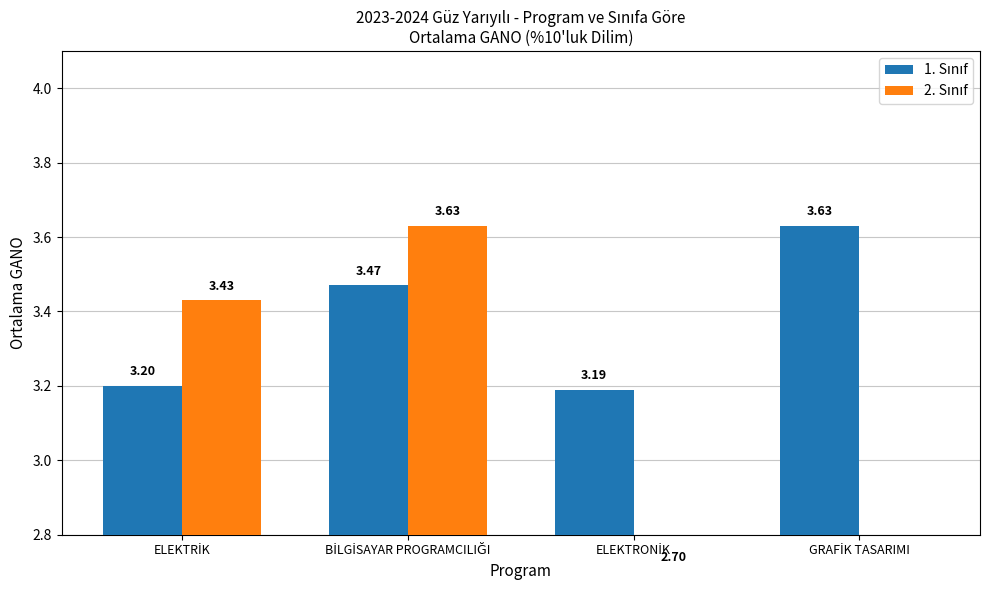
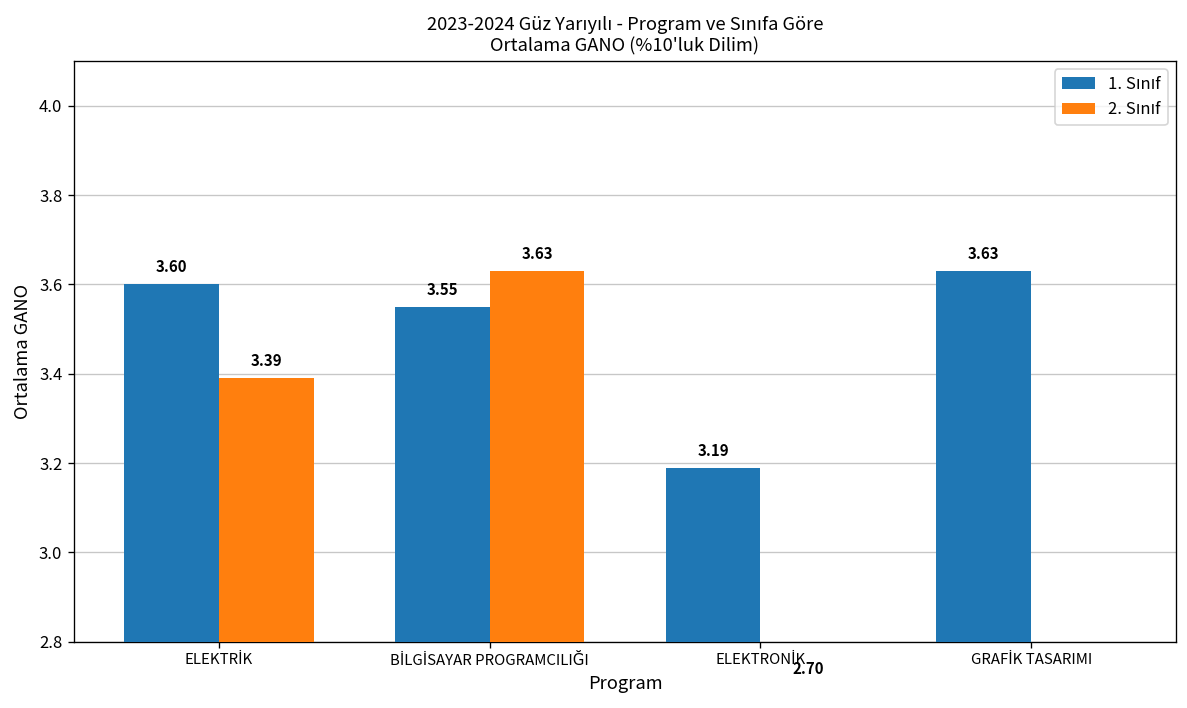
1. Sınıf, ELEKTRİK: 3.20 -> 3.60
2. Sınıf, ELEKTRİK: 3.43 -> 3.39
1. Sınıf, BİLGİSAYAR PROGRAMCILIĞI: 3.47 -> 3.55
